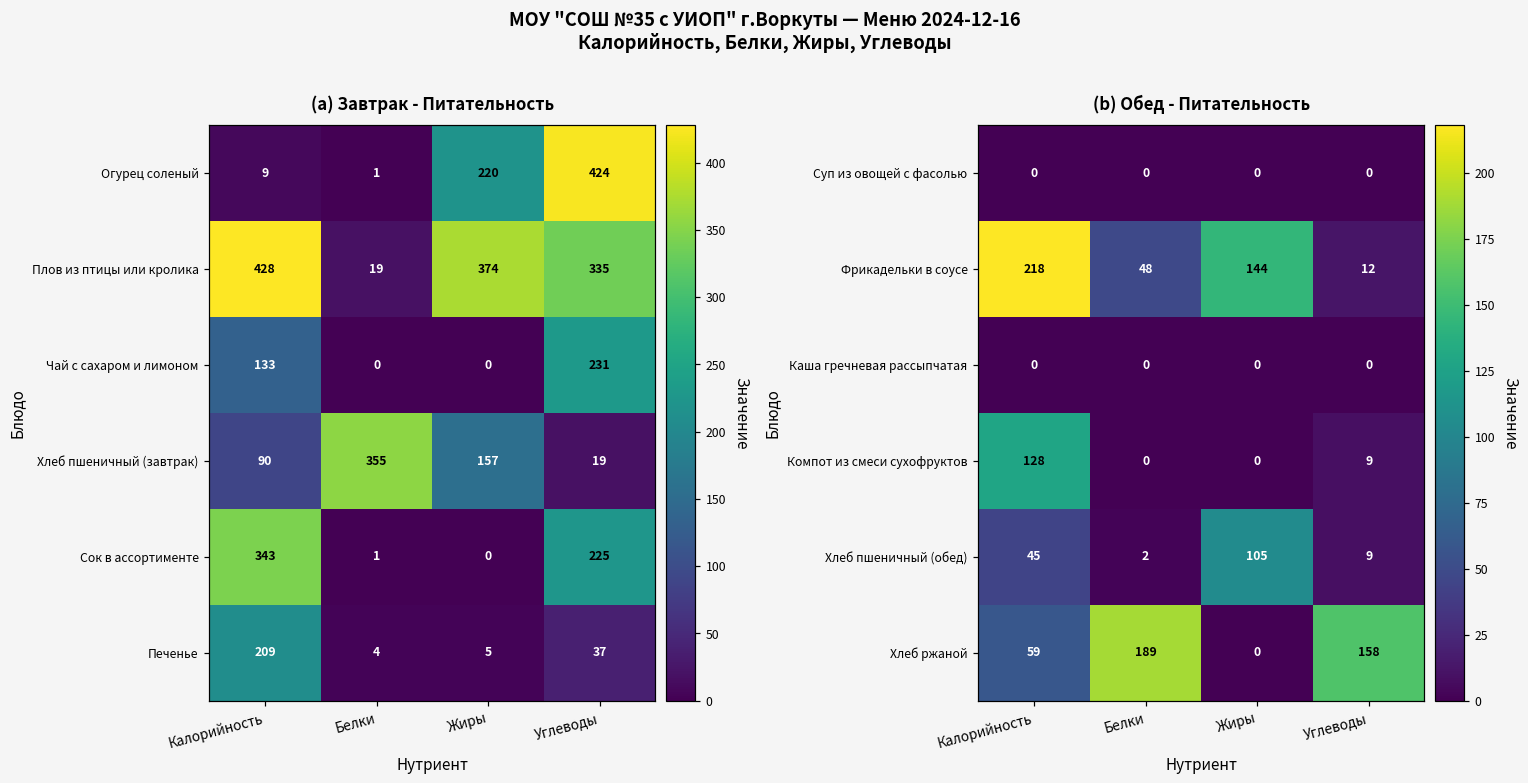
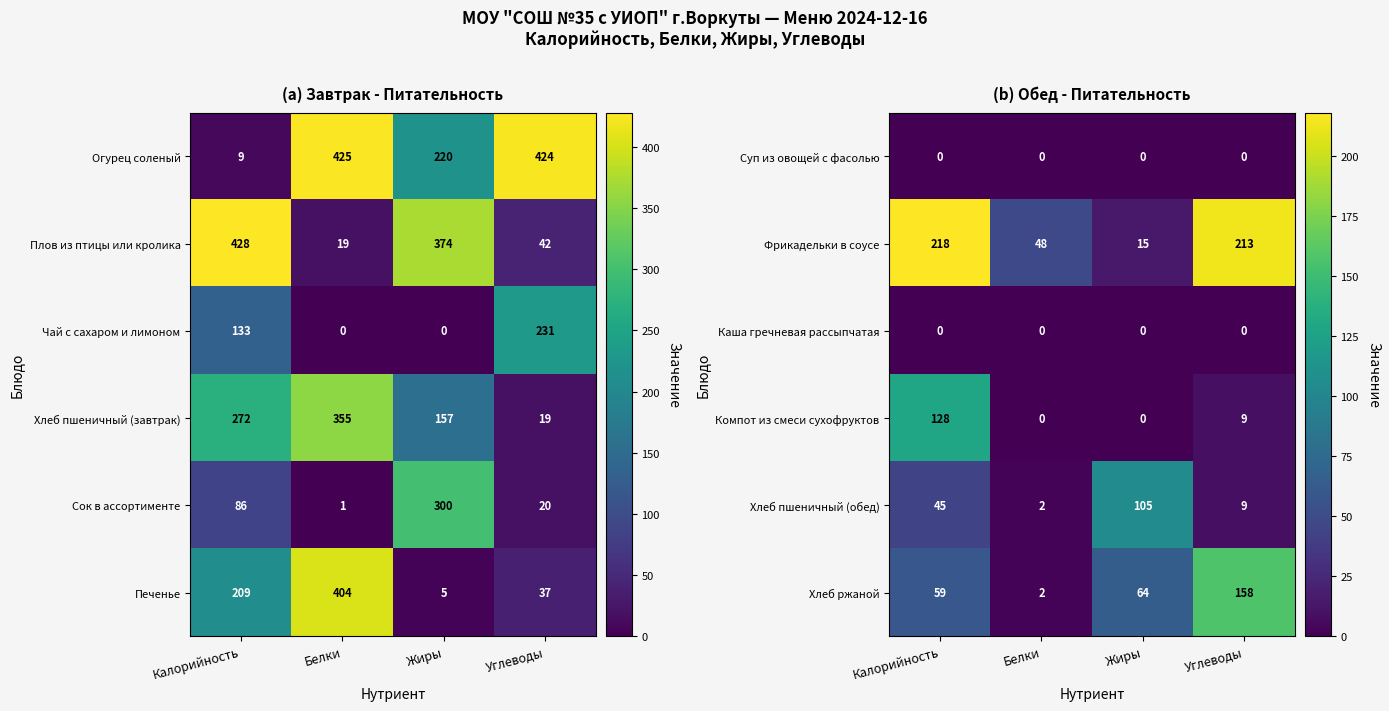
(a) Завтрак - Питательность, Огурец соленый, Белки: 1 -> 425
(a) Завтрак - Питательность, Плов из птицы или кролика, Углеводы: 335 -> 42
(a) Завтрак - Питательность, Хлеб пшеничный (завтрак), Калорийность: 90 -> 272
(a) Завтрак - Питательность, Сок в ассортименте, Калорийность: 343 -> 86
(a) Завтрак - Питательность, Сок в ассортименте, Жиры: 0 -> 300
(a) Завтрак - Питательность, Сок в ассортименте, Углеводы: 225 -> 20
(a) Завтрак - Питательность, Печенье, Белки: 4 -> 404
(b) Обед - Питательность, Фрикадельки в соусе, Жиры: 144 -> 15
(b) Обед - Питательность, Фрикадельки в соусе, Углеводы: 12 -> 213
(b) Обед - Питательность, Хлеб ржаной, Белки: 189 -> 2
(b) Обед - Питательность, Хлеб ржаной, Жиры: 0 -> 64
